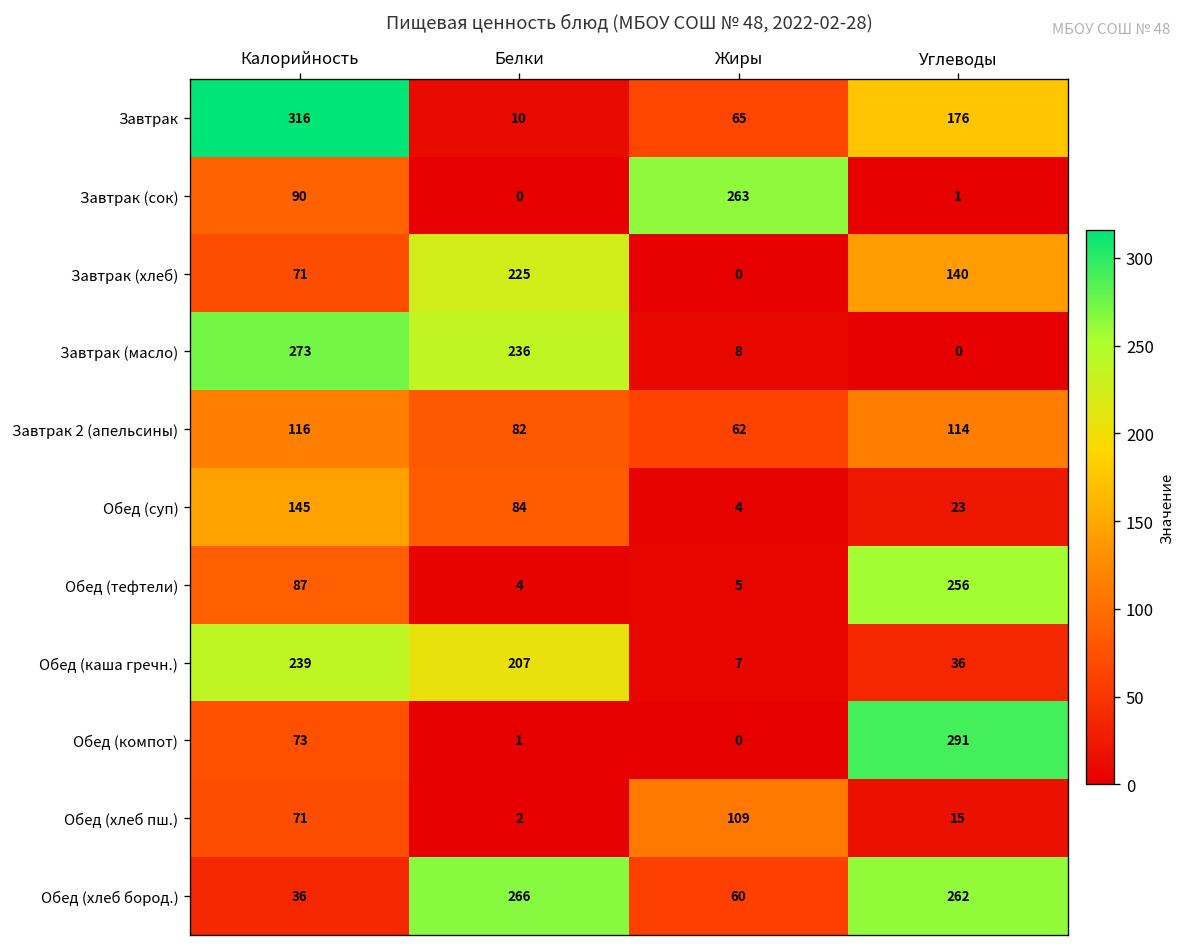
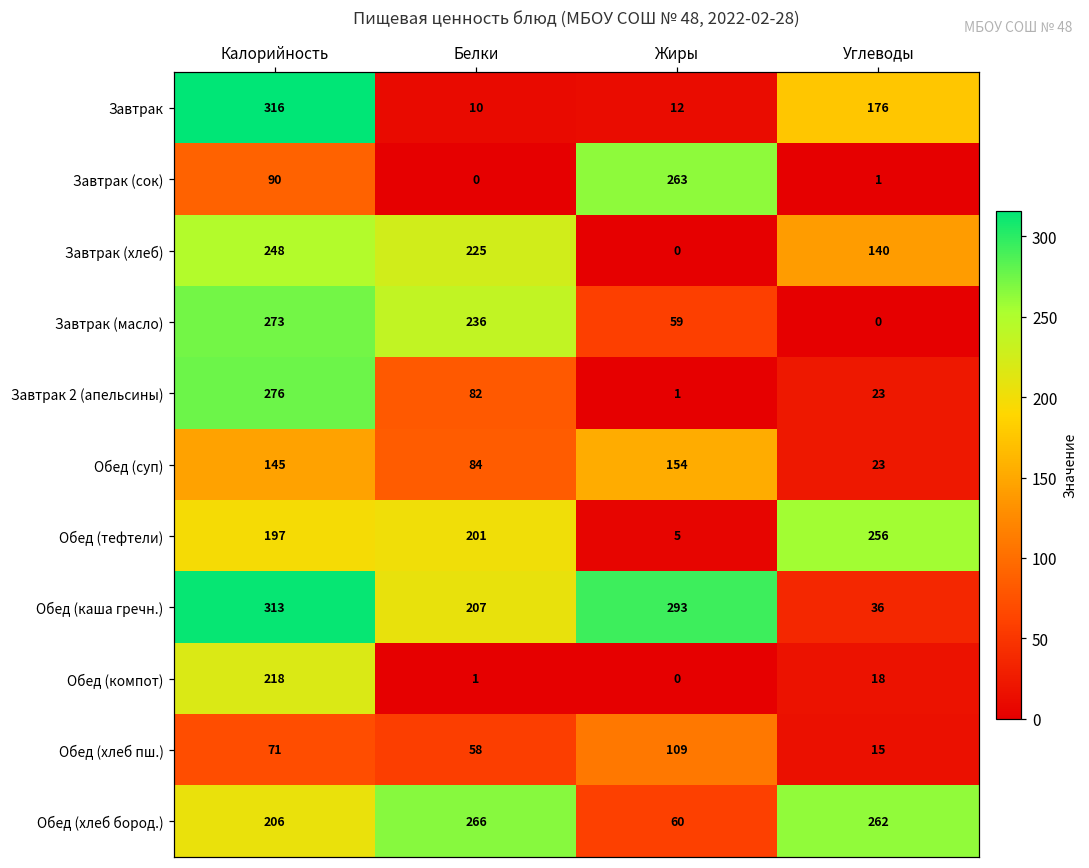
Завтрак, Жиры: 65 -> 12
Завтрак (хлеб), Калорийность: 71 -> 248
Завтрак (масло), Жиры: 8 -> 59
Завтрак 2 (апельсины), Калорийность: 116 -> 276
Завтрак 2 (апельсины), Жиры: 62 -> 1
Завтрак 2 (апельсины), Углеводы: 114 -> 23
Обед (суп), Жиры: 4 -> 154
Обед (тефтели), Калорийность: 87 -> 197
Обед (тефтели), Белки: 4 -> 201
Обед (каша гречн.), Калорийность: 239 -> 313
Обед (каша гречн.), Жиры: 7 -> 293
Обед (компот), Калорийность: 73 -> 218
Обед (компот), Углеводы: 291 -> 18
Обед (хлеб пш.), Белки: 2 -> 58
Обед (хлеб бород.), Калорийность: 36 -> 206
